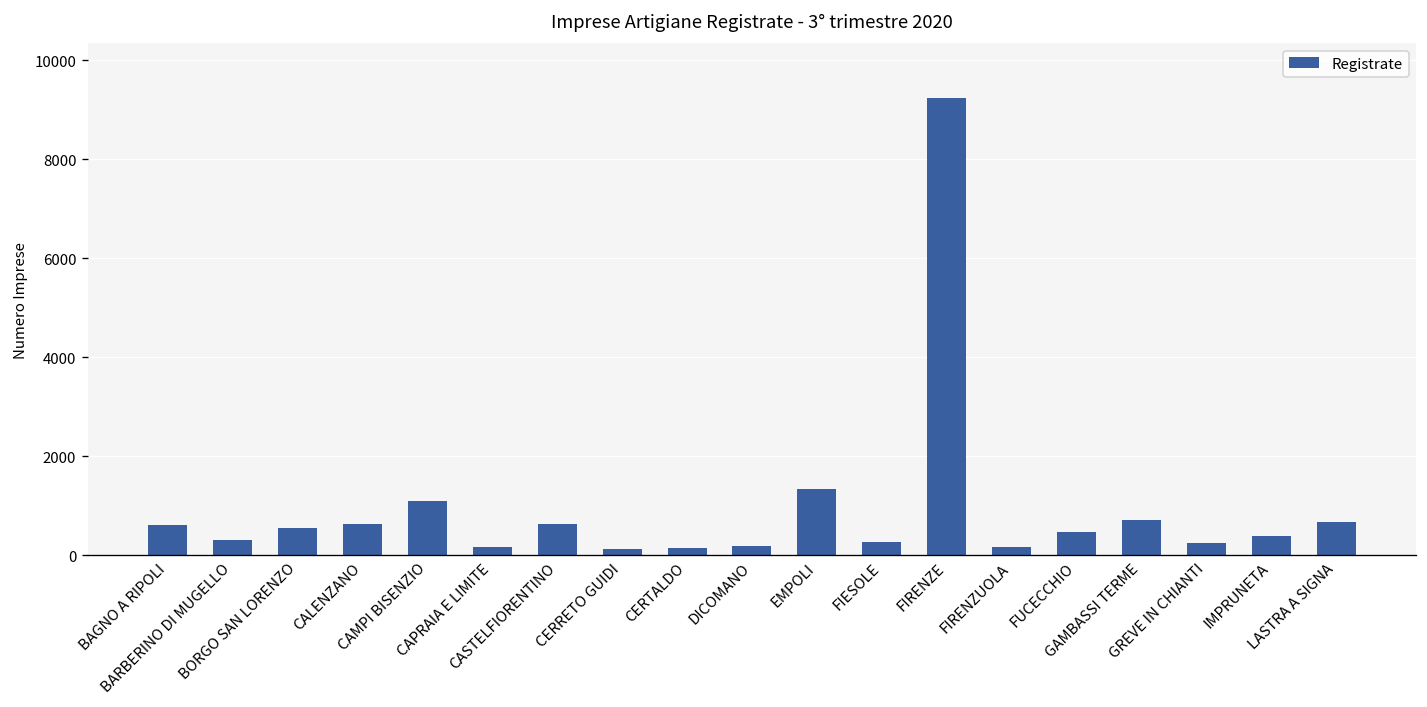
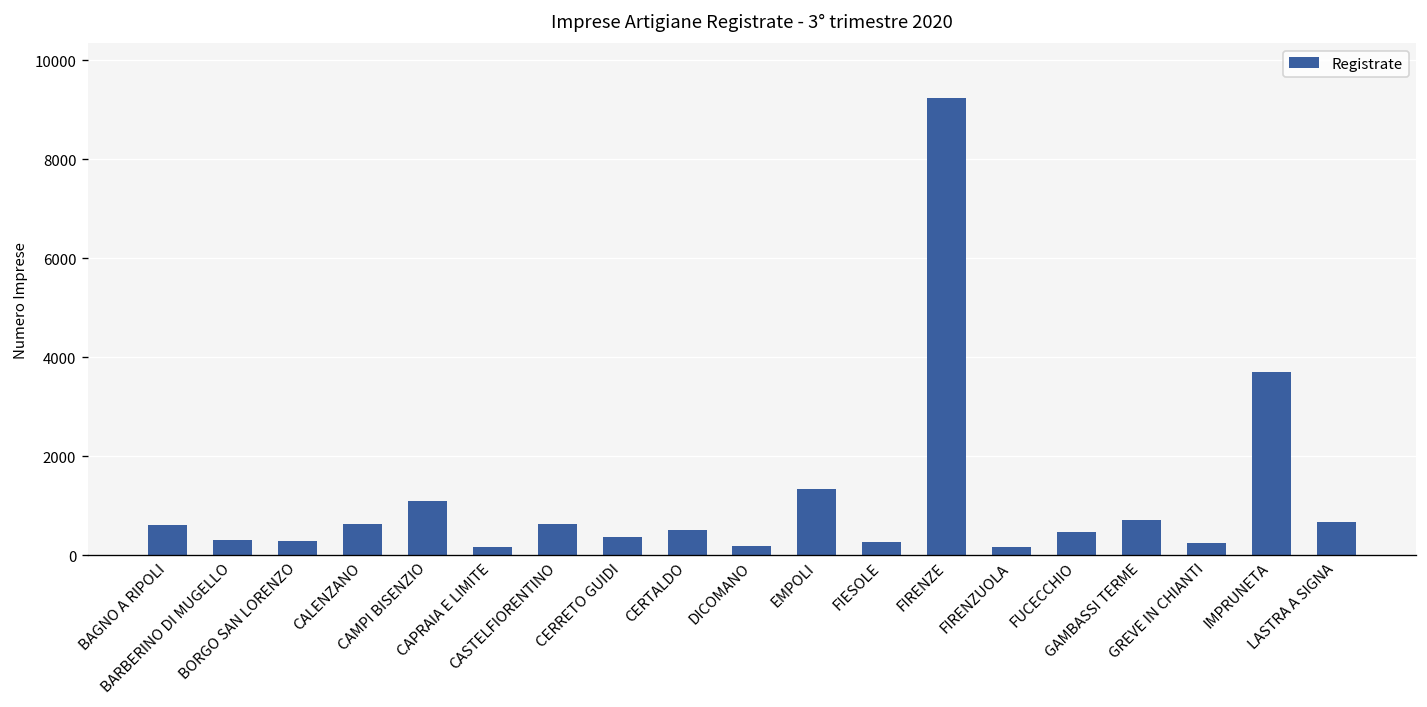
BORGO SAN LORENZO: 500 -> 300
CERRETO GUIDI: 100 -> 400
CERTALDO: 100 -> 500
IMPRUNETA: 400 -> 3700
